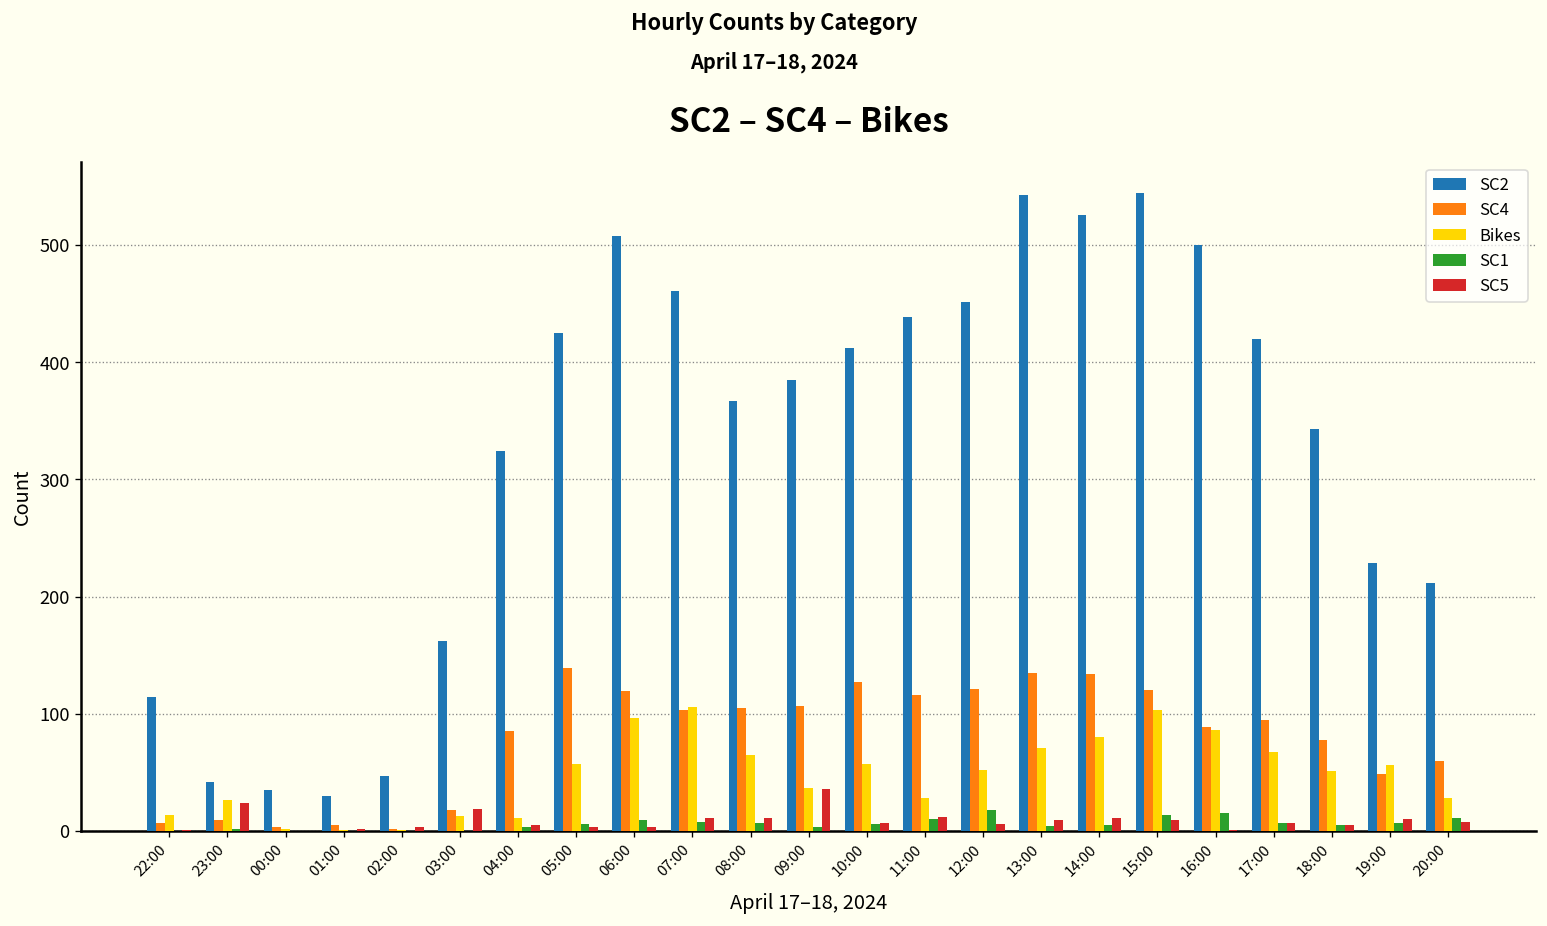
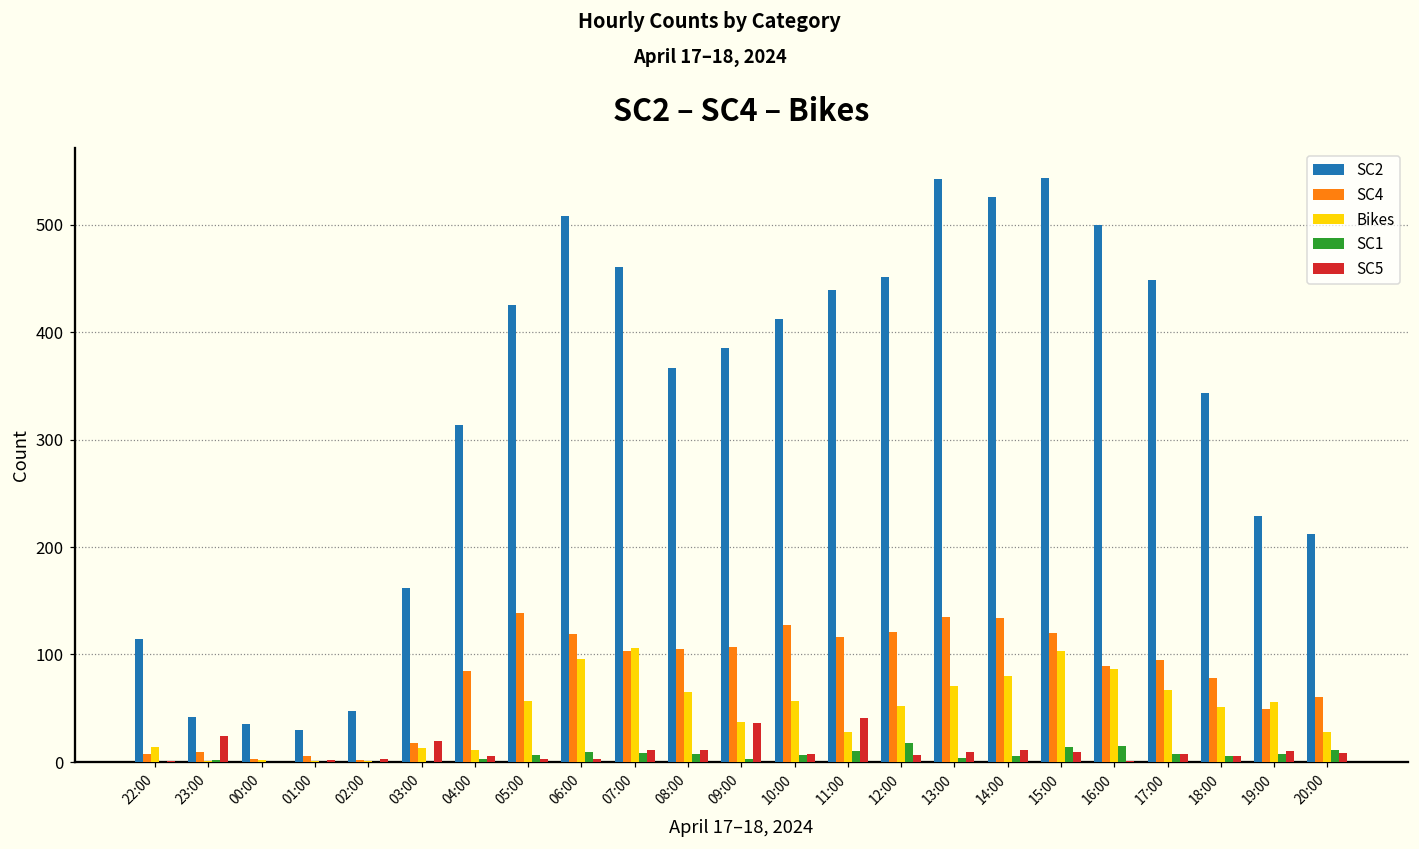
Bikes, 23:00: 30 -> 0
SC2, 04:00: 320 -> 310
SC5, 11:00: 10 -> 40
SC2, 17:00: 420 -> 450
